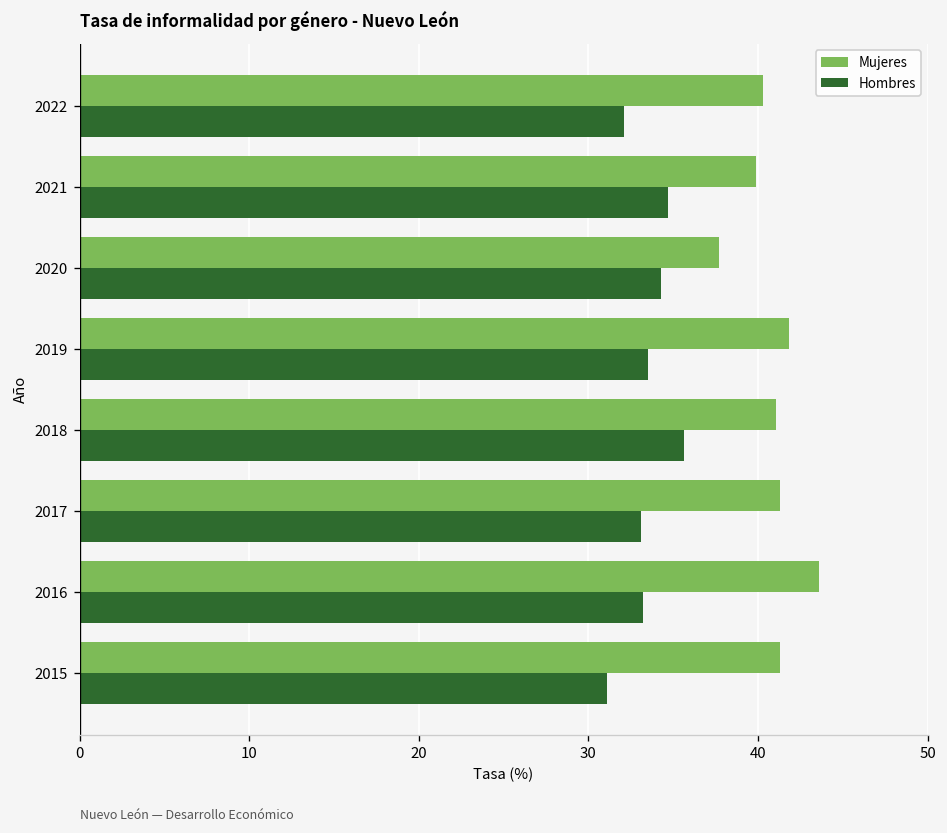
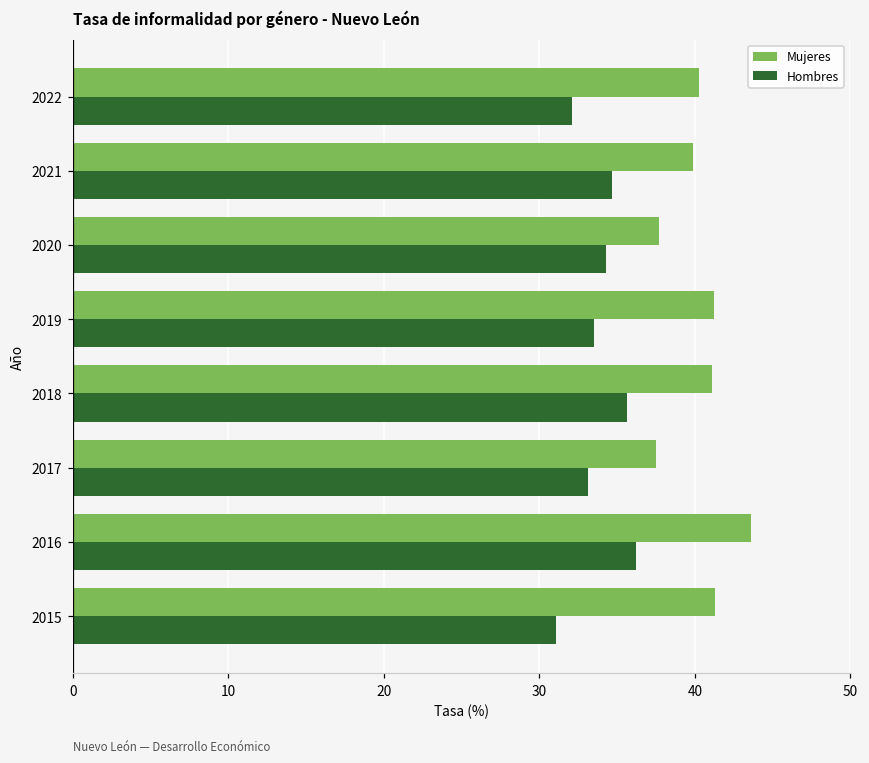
Mujeres, 2019: 41.8 -> 41.3
Mujeres, 2017: 41.3 -> 37.5
Hombres, 2016: 33.2 -> 36.2
